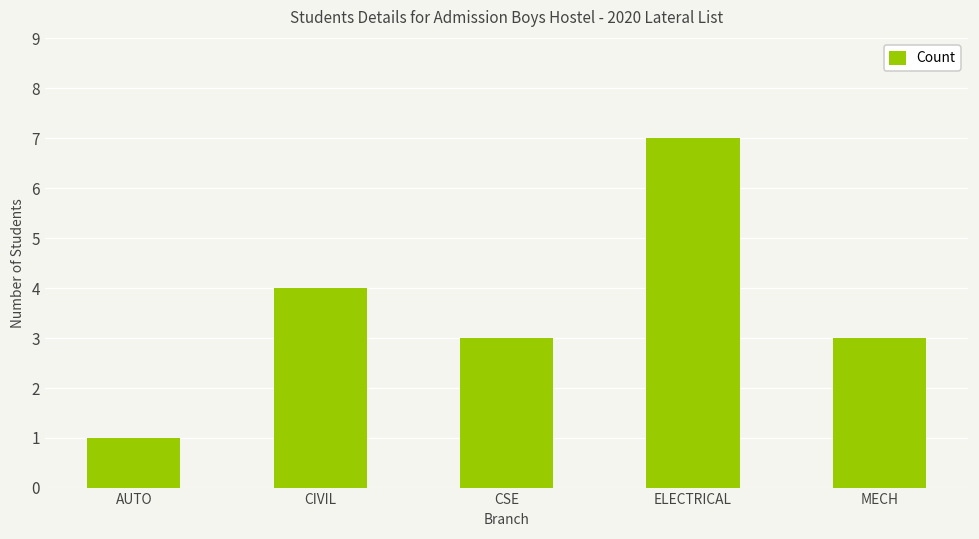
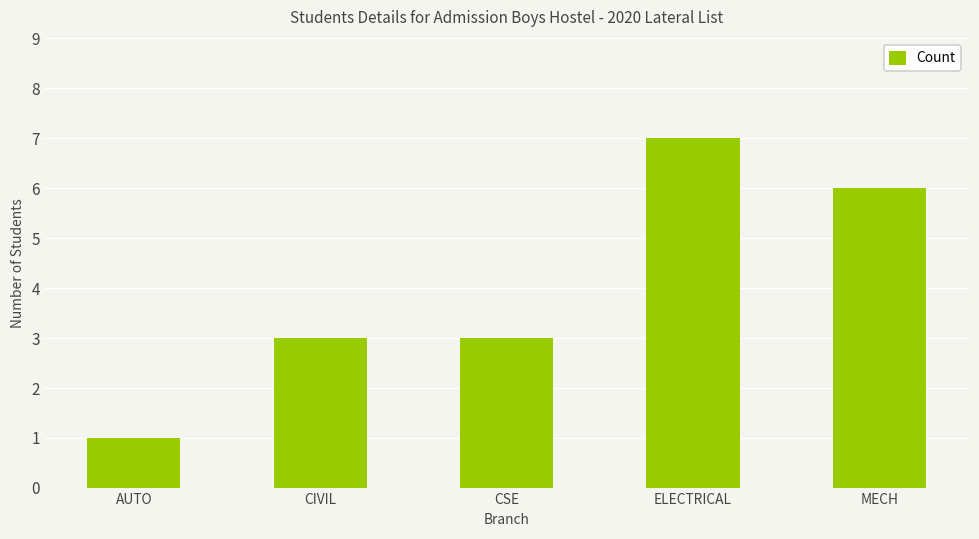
CIVIL: 4 -> 3
MECH: 3 -> 6
